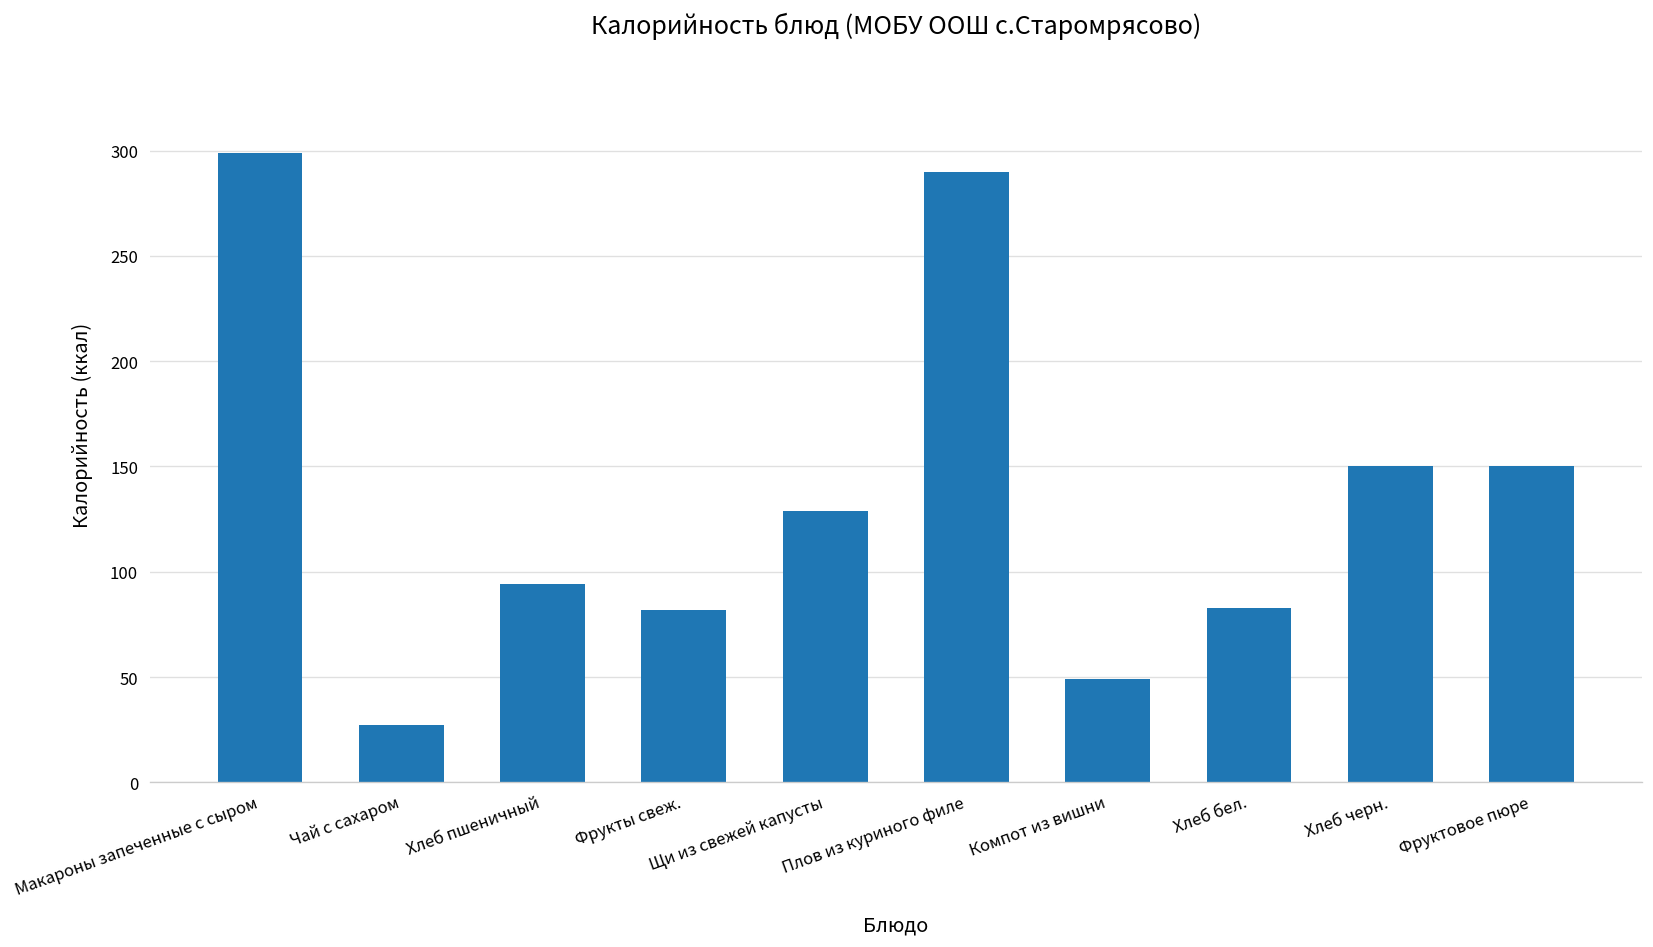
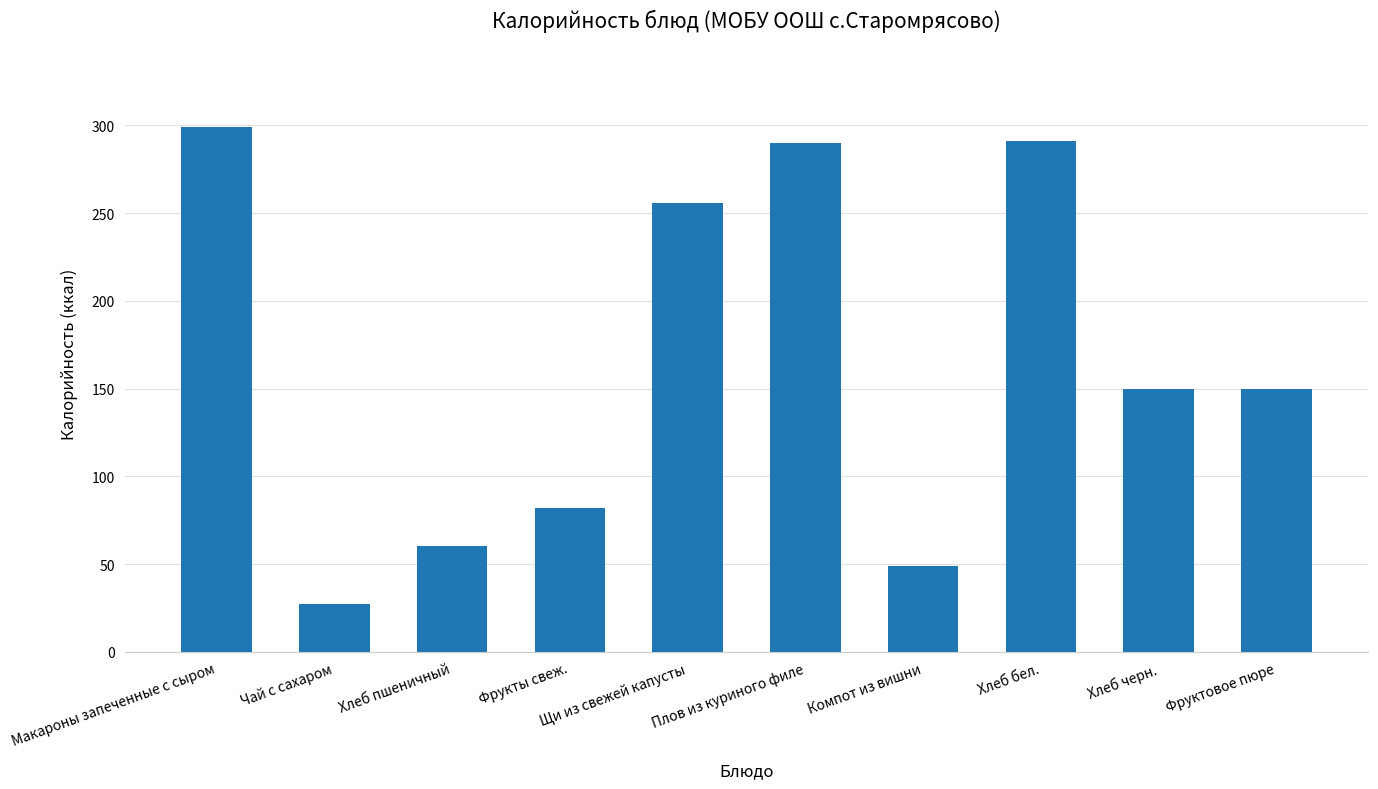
Хлеб пшеничный: 94 -> 60
Щи из свежей капусты: 129 -> 256
Хлеб бел.: 83 -> 291
